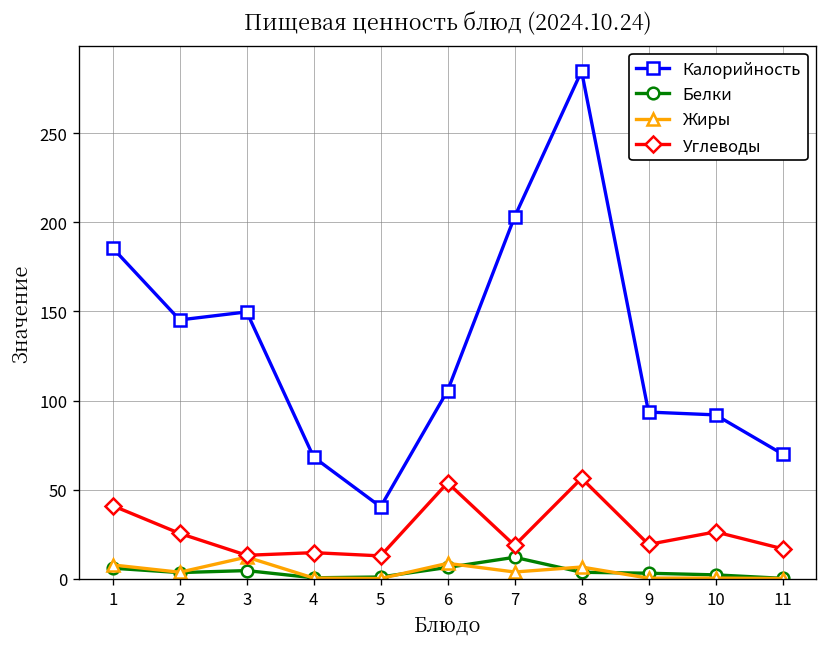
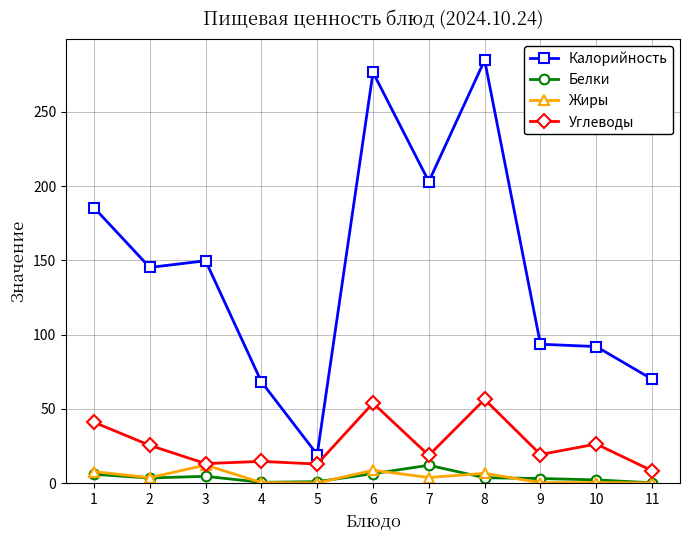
Калорийность, 5: 40 -> 19
Калорийность, 6: 106 -> 276
Углеводы, 11: 17 -> 8
